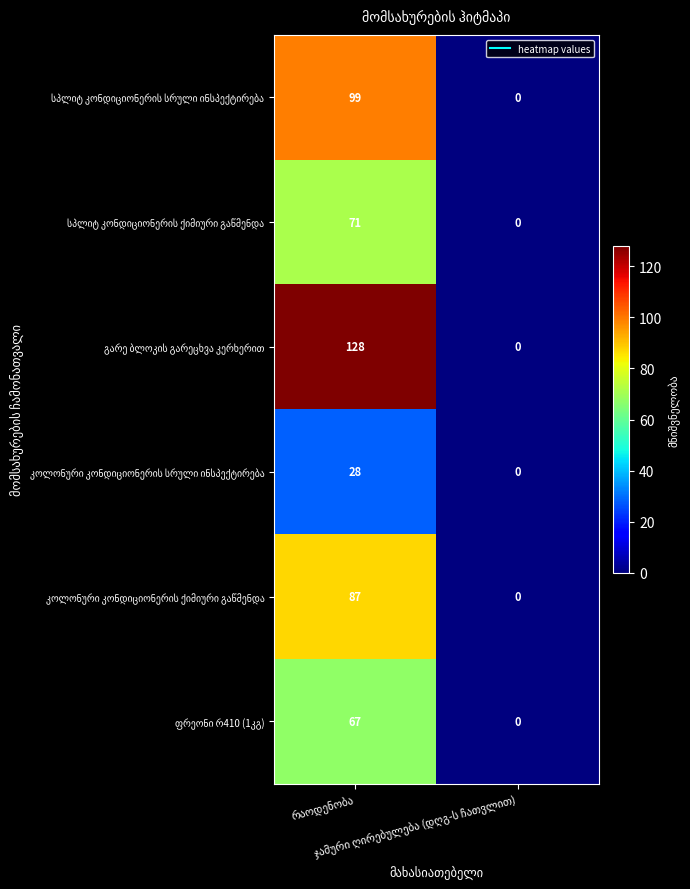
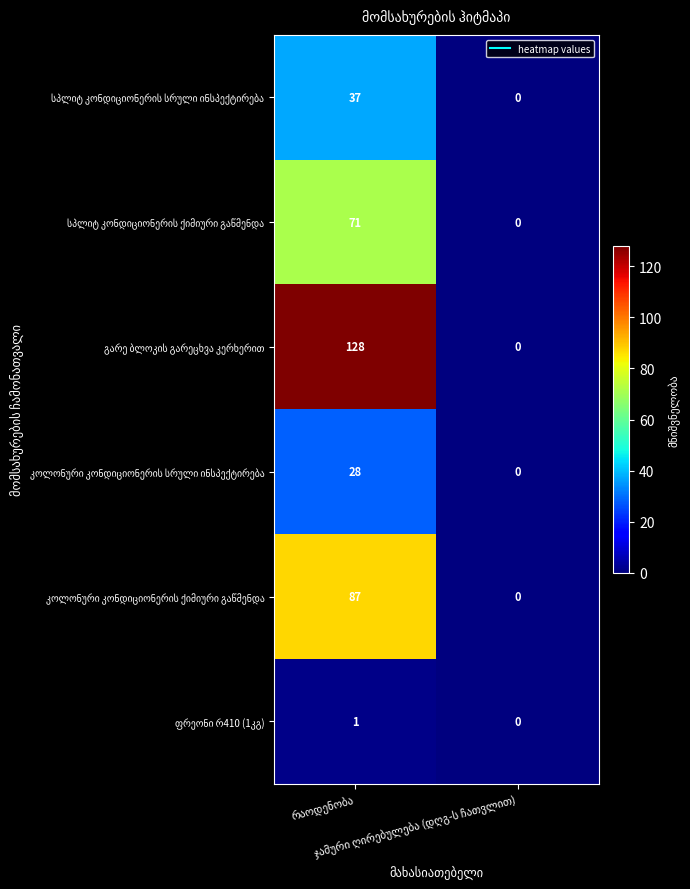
სპლიტ კონდიციონერის სრული ინსპექტირება, რაოდენობა: 99 -> 37
ფრეონი რ410 (1კგ), რაოდენობა: 67 -> 1
